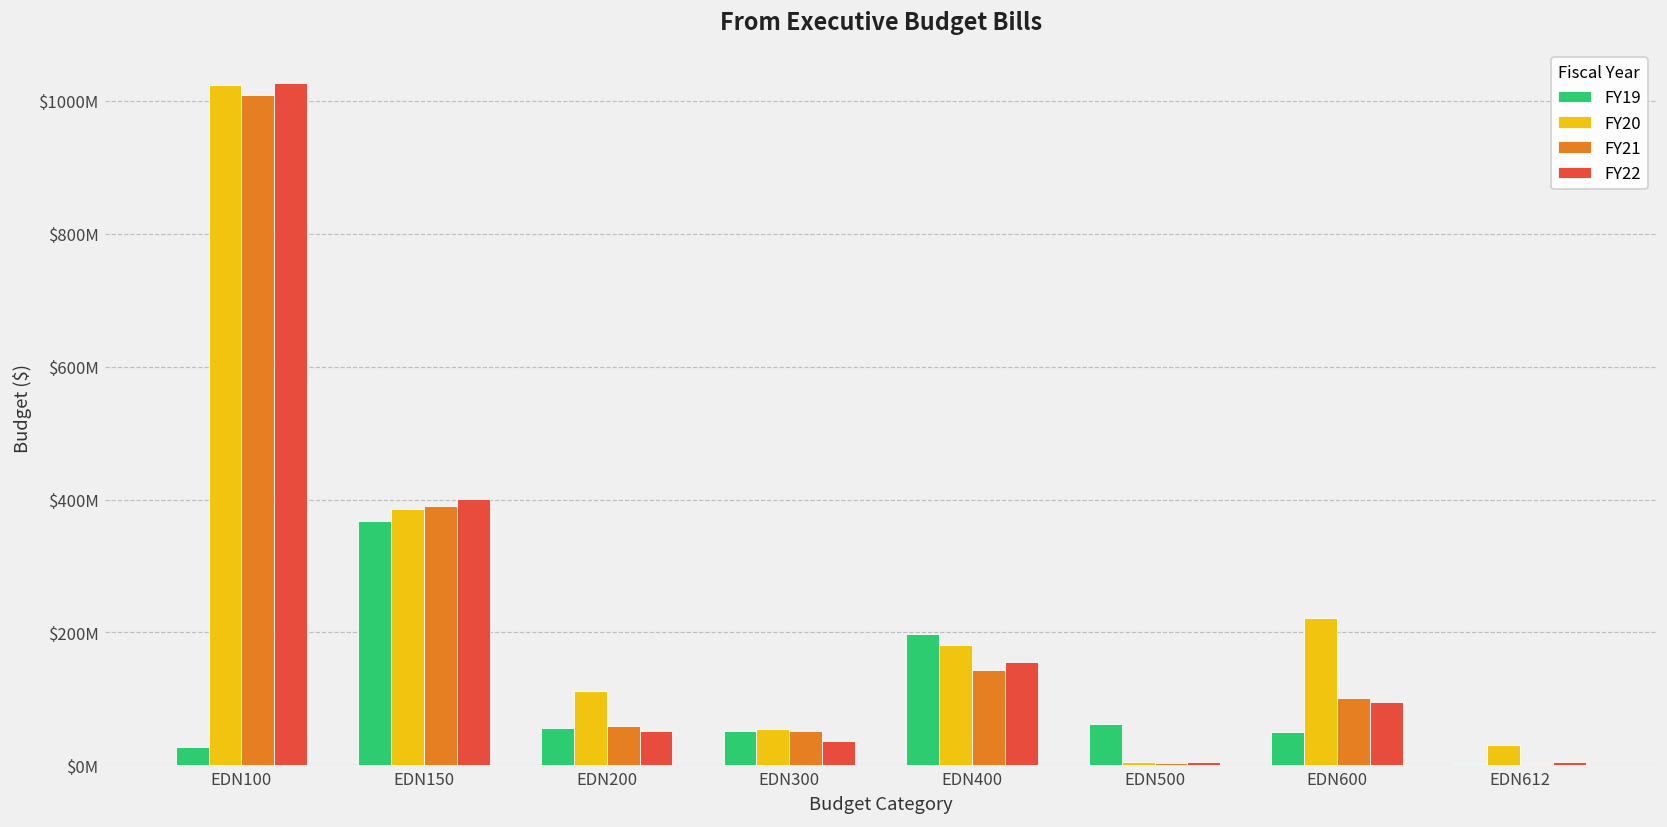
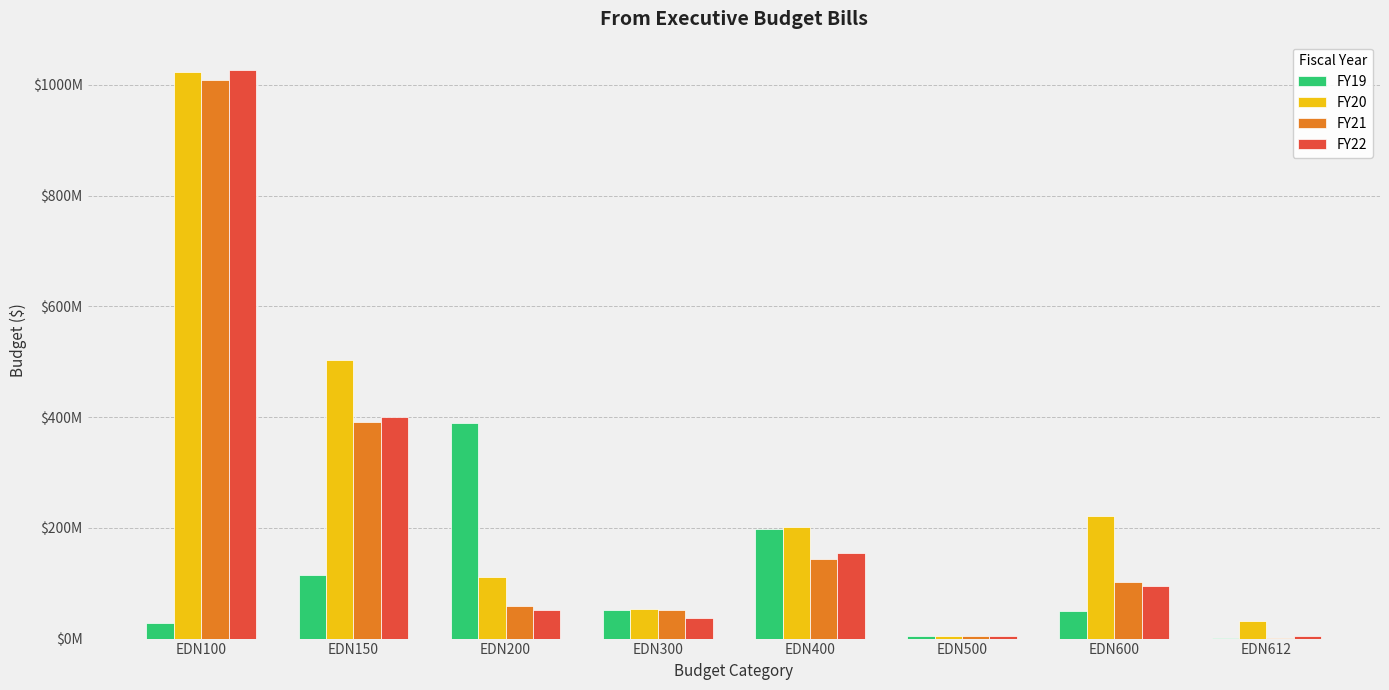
FY19, EDN150: $370000000 -> $120000000
FY20, EDN150: $390000000 -> $500000000
FY19, EDN200: $60000000 -> $390000000
FY20, EDN400: $180000000 -> $200000000
FY19, EDN500: $60000000 -> $0
